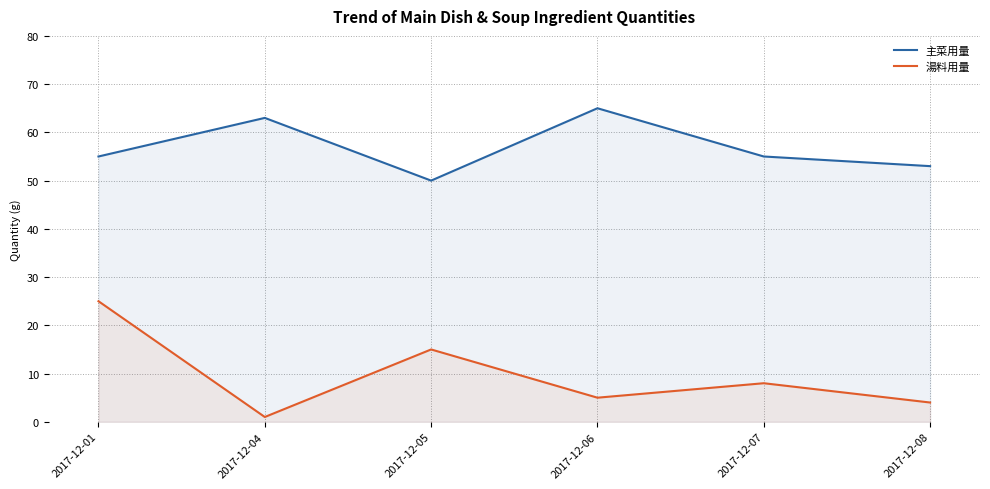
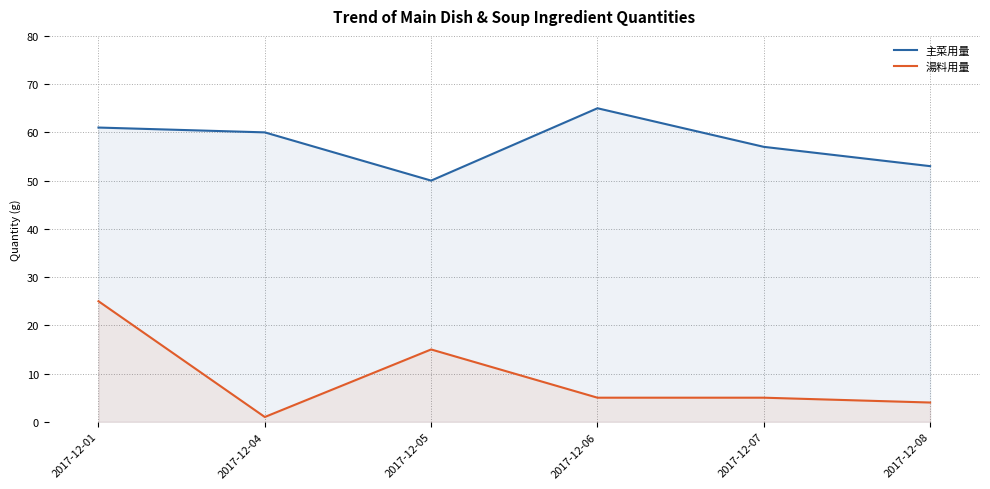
主菜用量, 2017-12-01: 55 -> 61
主菜用量, 2017-12-04: 63 -> 60
主菜用量, 2017-12-07: 55 -> 57
湯料用量, 2017-12-07: 8 -> 5
